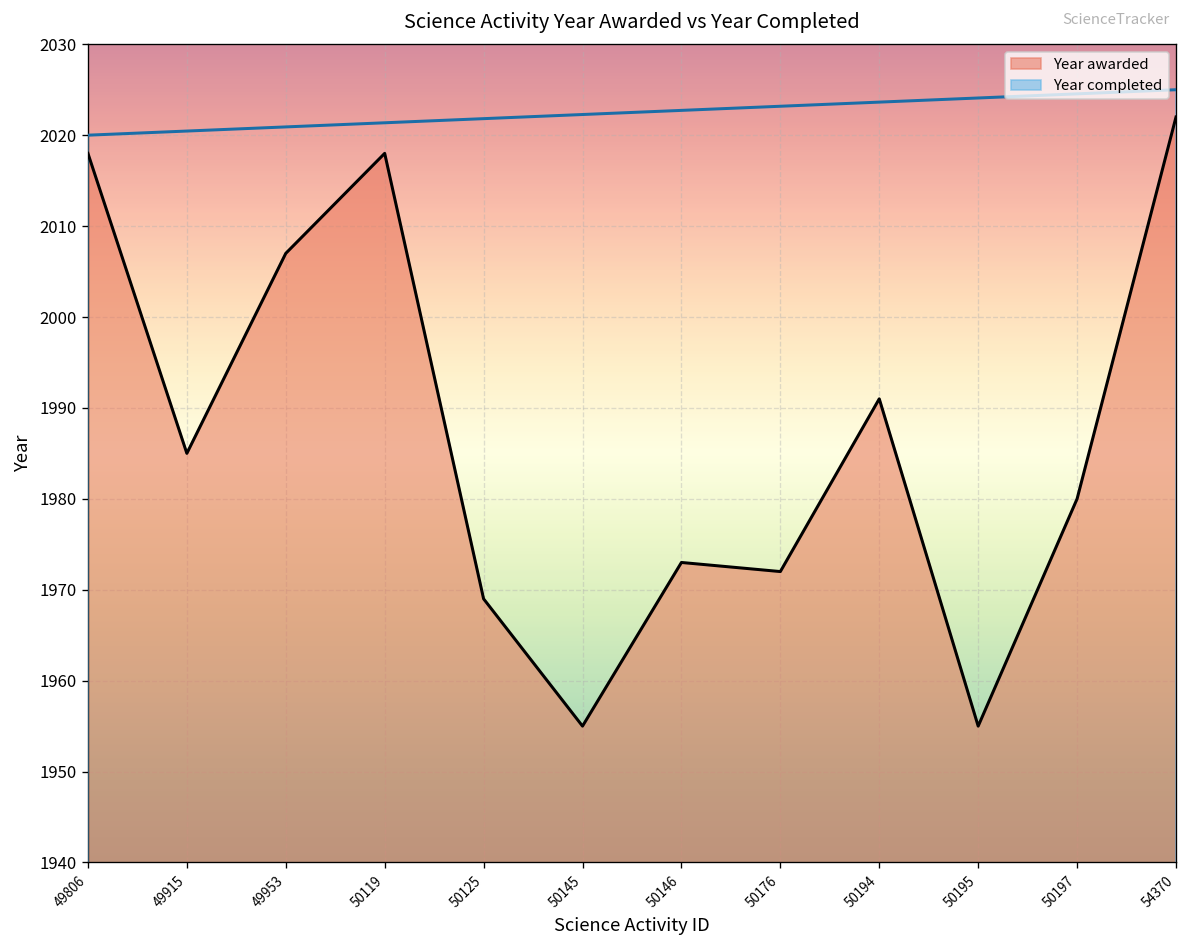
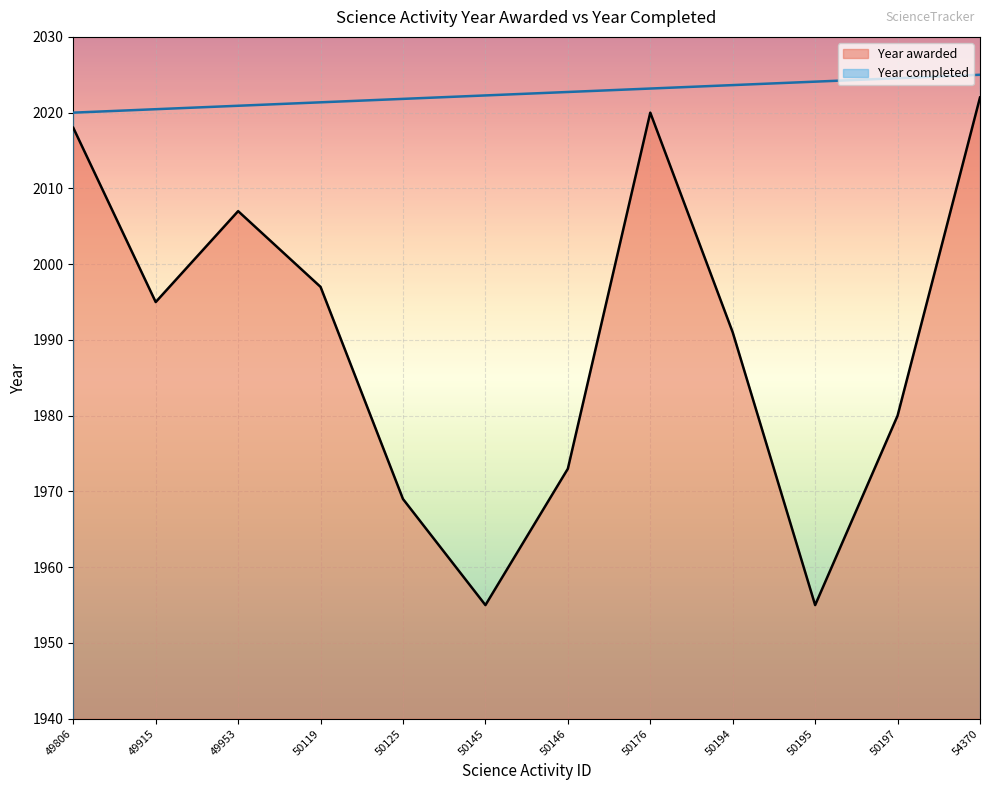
Year awarded, 49915: 1985 -> 1995
Year awarded, 50119: 2018 -> 1997
Year awarded, 50176: 1972 -> 2020
